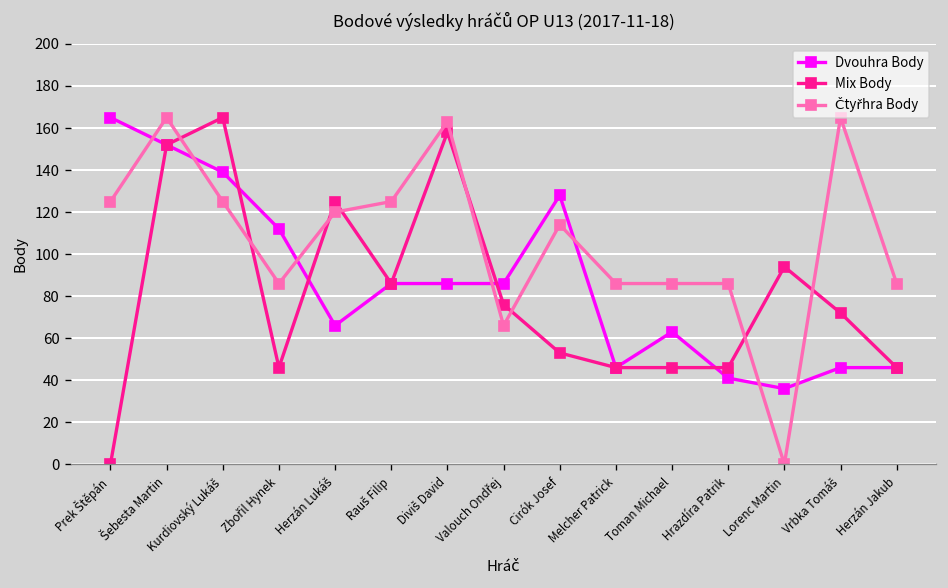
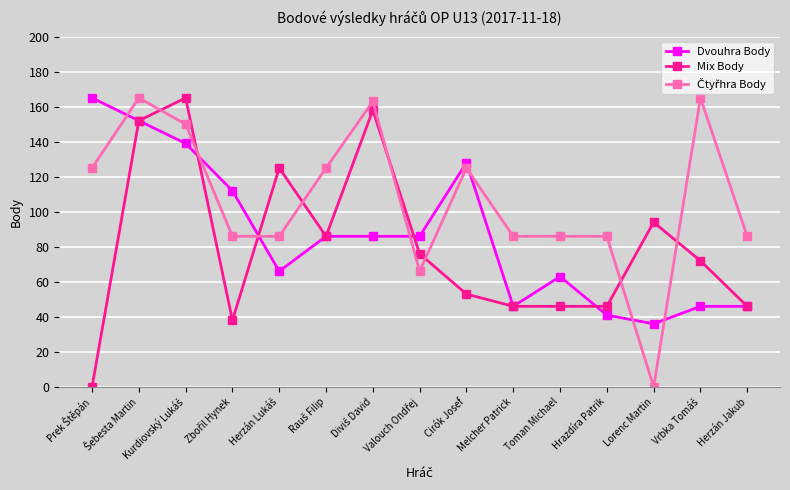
Čtyřhra Body, Kurdiovský Lukáš: 125 -> 150
Mix Body, Zbořil Hynek: 46 -> 38
Čtyřhra Body, Herzán Lukáš: 120 -> 86
Čtyřhra Body, Cirók Josef: 114 -> 125
